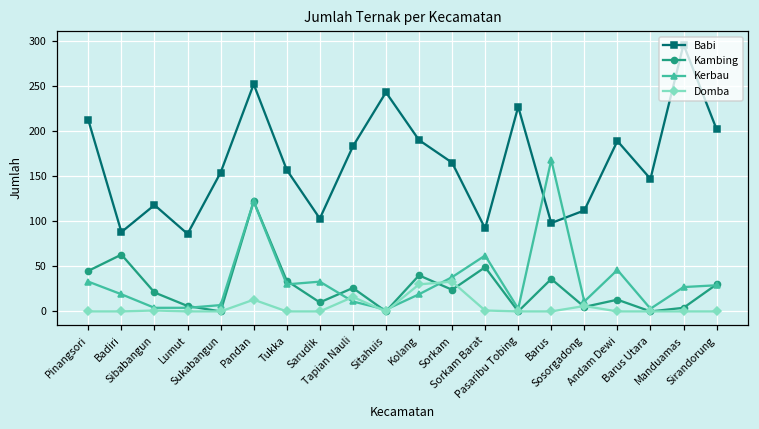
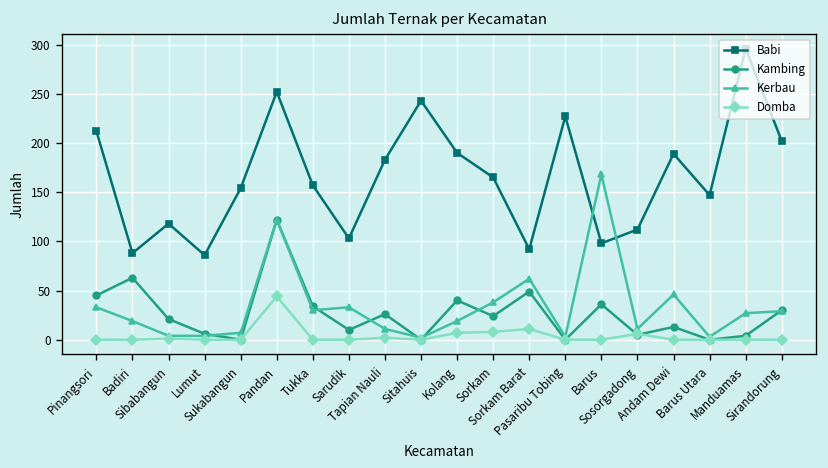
Domba, Pandan: 10 -> 40
Domba, Tapian Nauli: 20 -> 0
Domba, Kolang: 30 -> 10
Domba, Sorkam: 30 -> 10
Domba, Sorkam Barat: 0 -> 10
